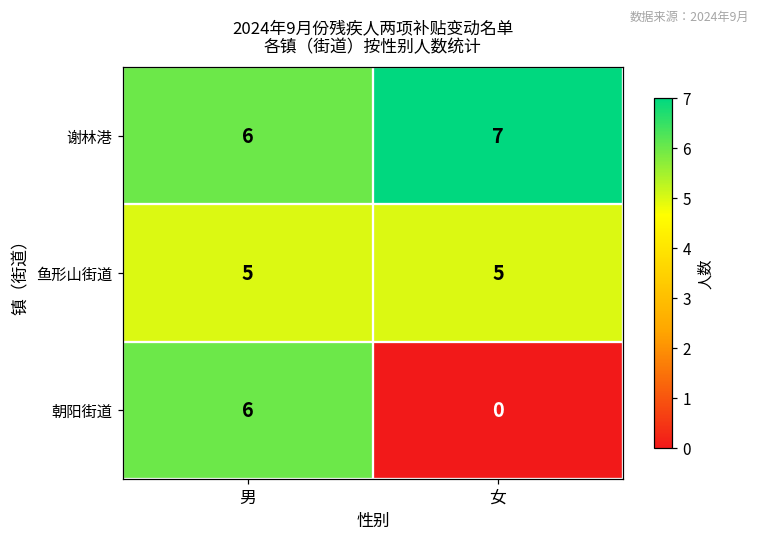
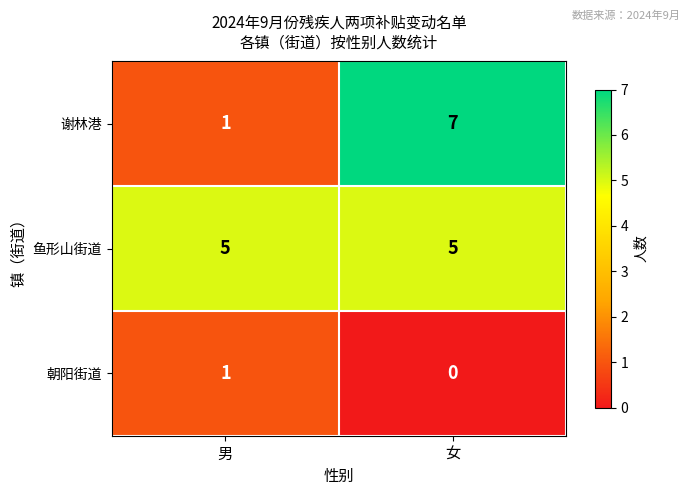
谢林港, 男: 6 -> 1
朝阳街道, 男: 6 -> 1
